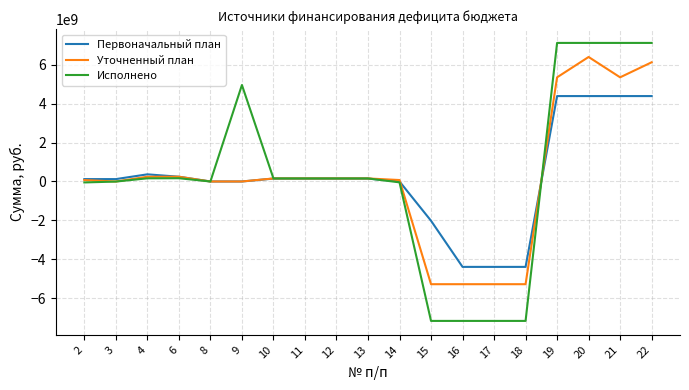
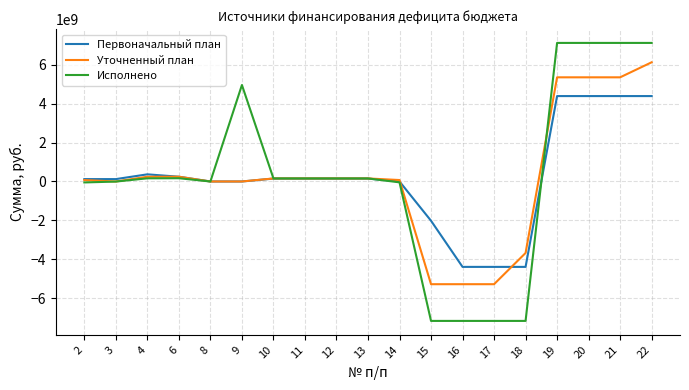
Уточненный план, 18: -5300000000 -> -3700000000
Уточненный план, 20: 6400000000 -> 5300000000
